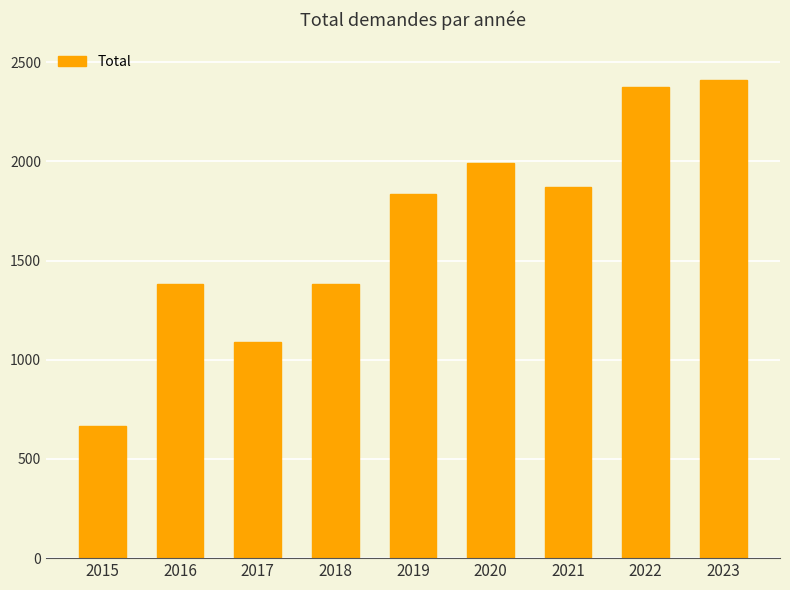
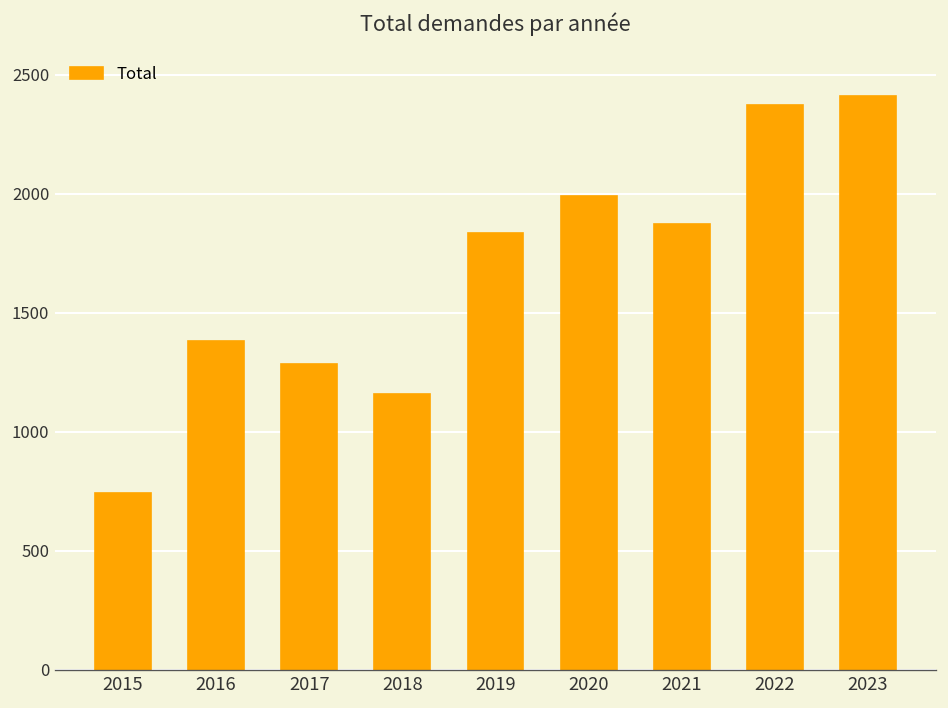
2015: 660 -> 740
2017: 1090 -> 1280
2018: 1380 -> 1160
